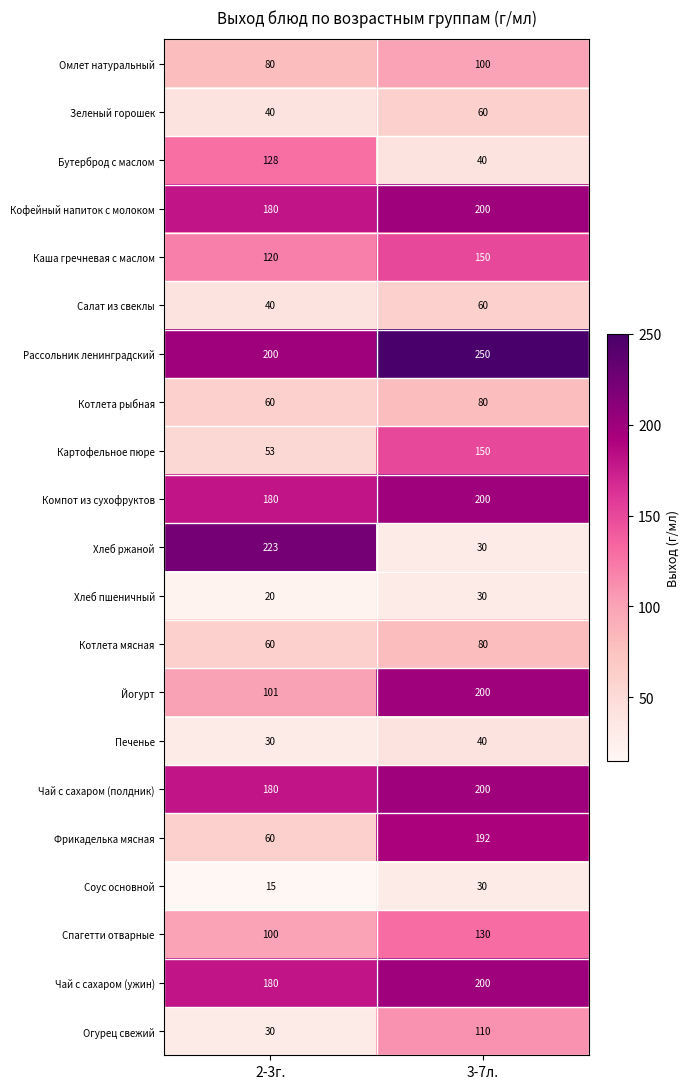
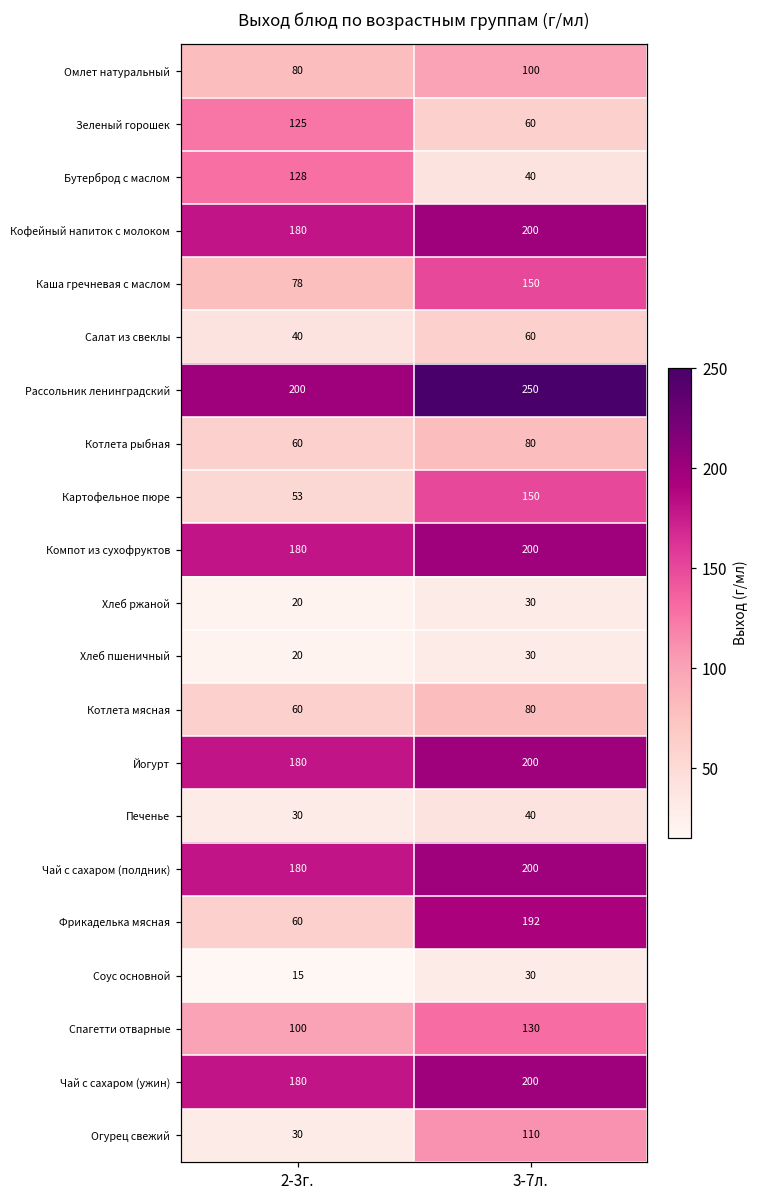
Зеленый горошек, 2-3г.: 40 -> 125
Каша гречневая с маслом, 2-3г.: 120 -> 78
Хлеб ржаной, 2-3г.: 223 -> 20
Йогурт, 2-3г.: 101 -> 180
